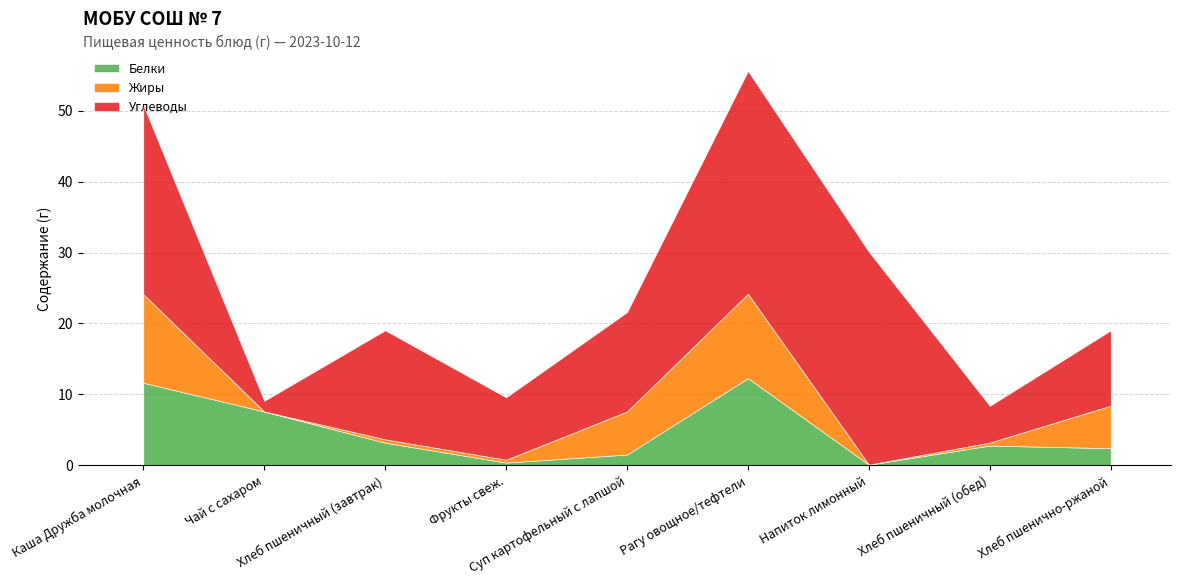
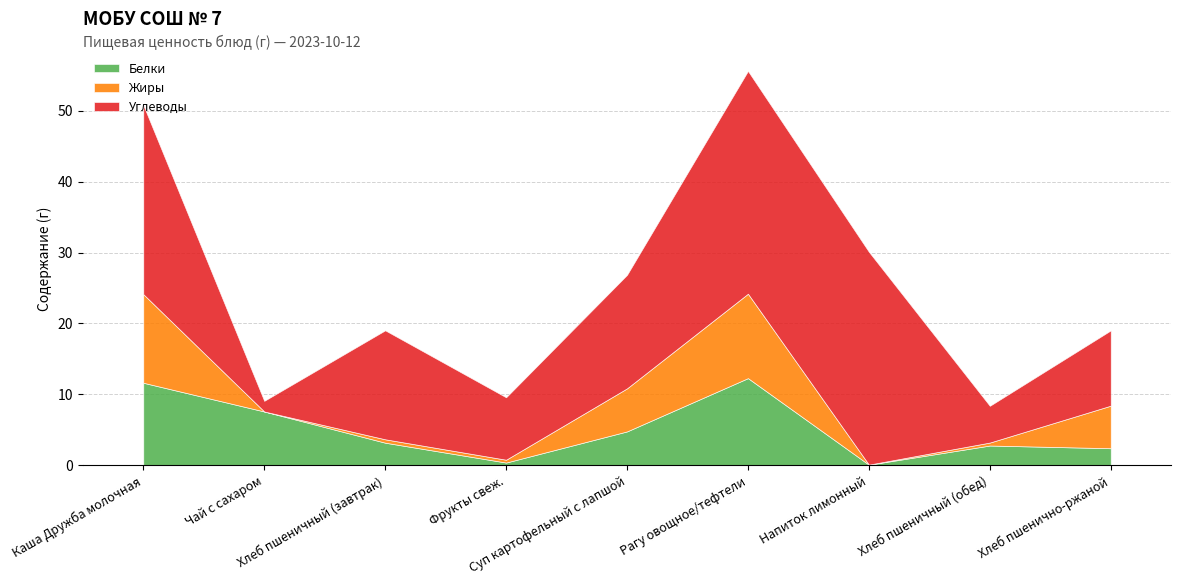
Белки, Суп картофельный с лапшой: 2 -> 5
Углеводы, Суп картофельный с лапшой: 14 -> 16
